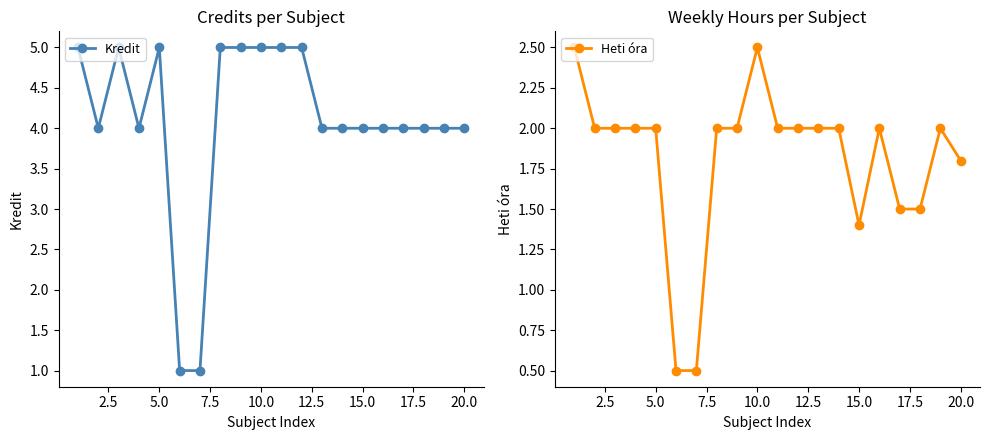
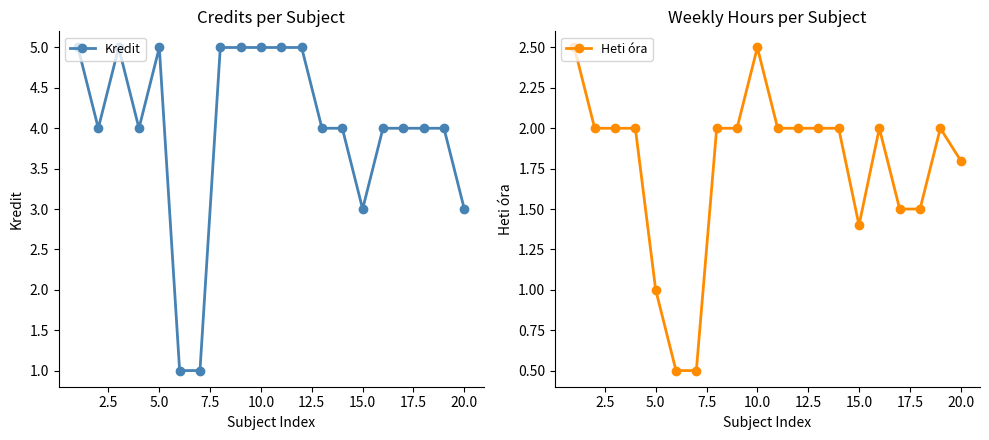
Credits per Subject, 15.0: 4 -> 3
Credits per Subject, 20.0: 4 -> 3
Weekly Hours per Subject, 5.0: 2 -> 1
